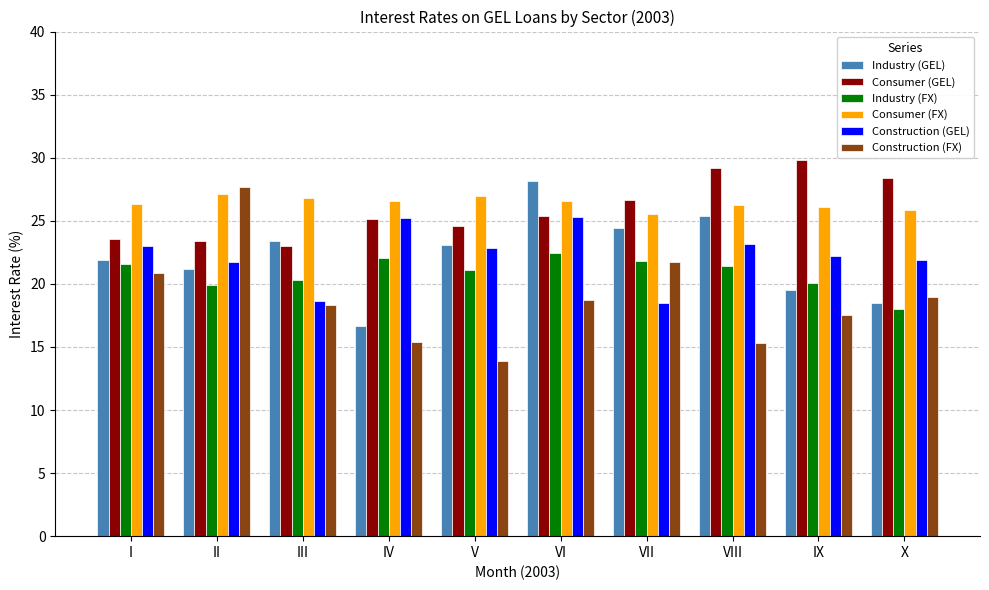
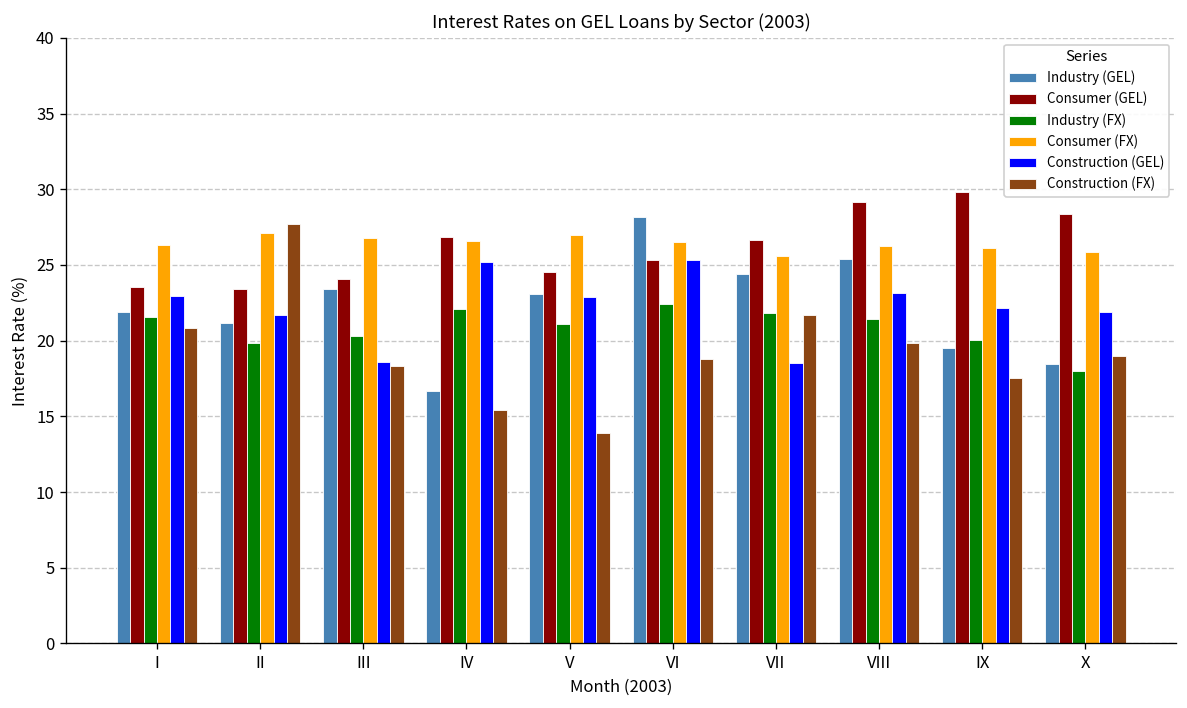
Consumer (GEL), III: 23.0 -> 24.0
Consumer (GEL), IV: 25.2 -> 26.8
Construction (FX), VIII: 15.3 -> 19.9
